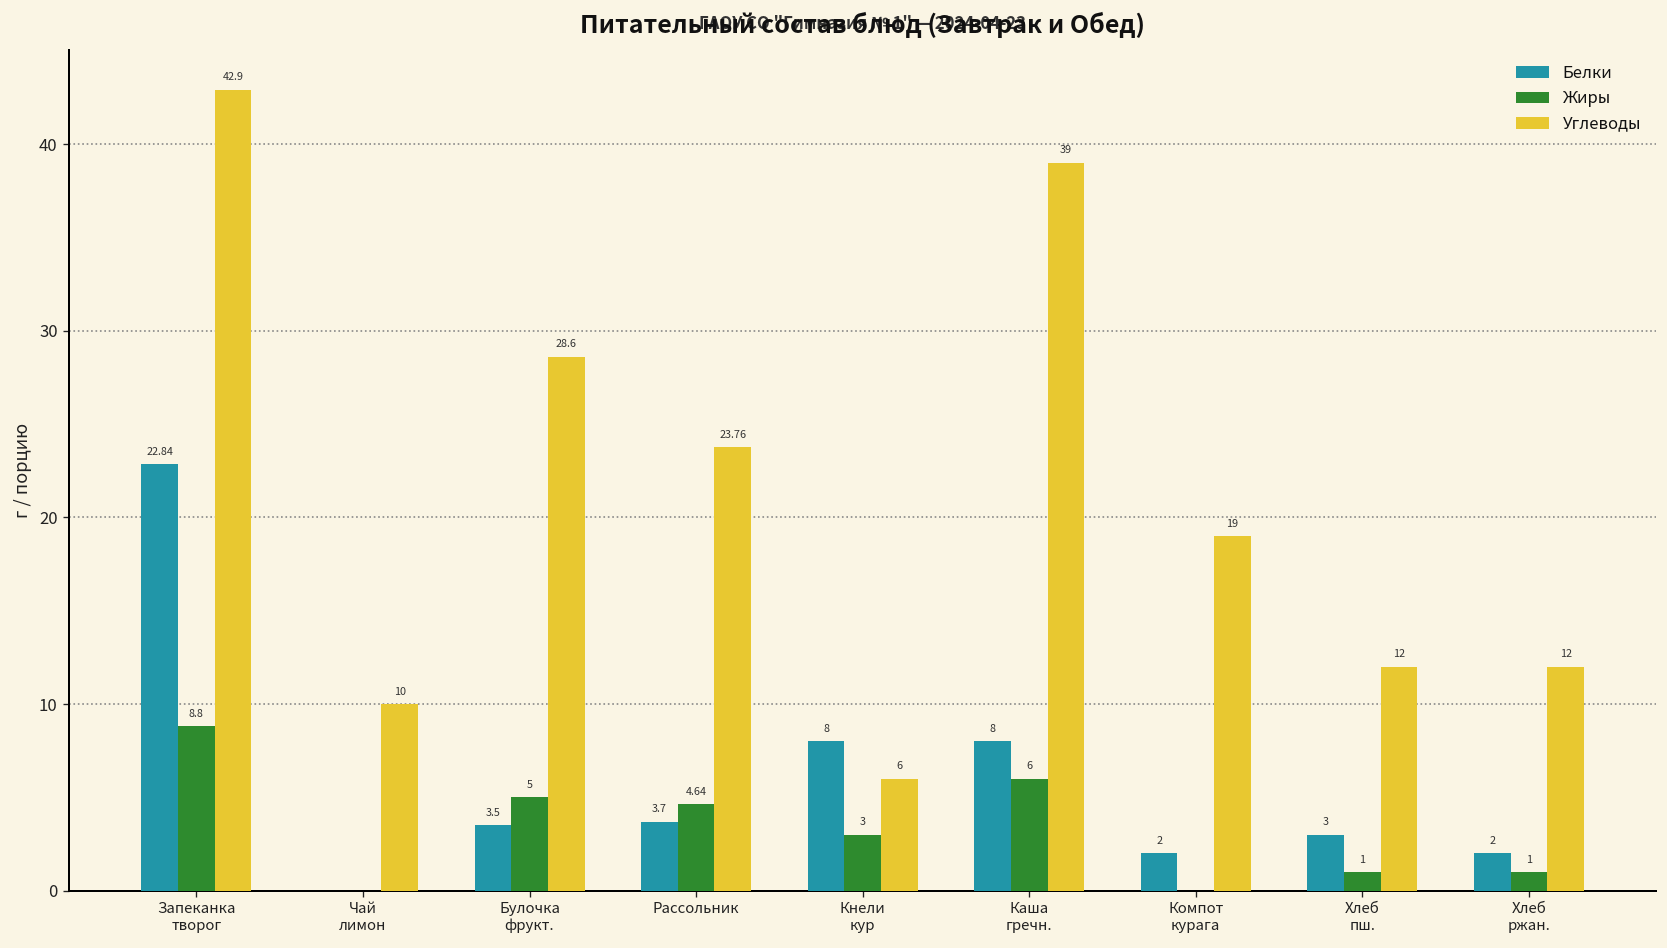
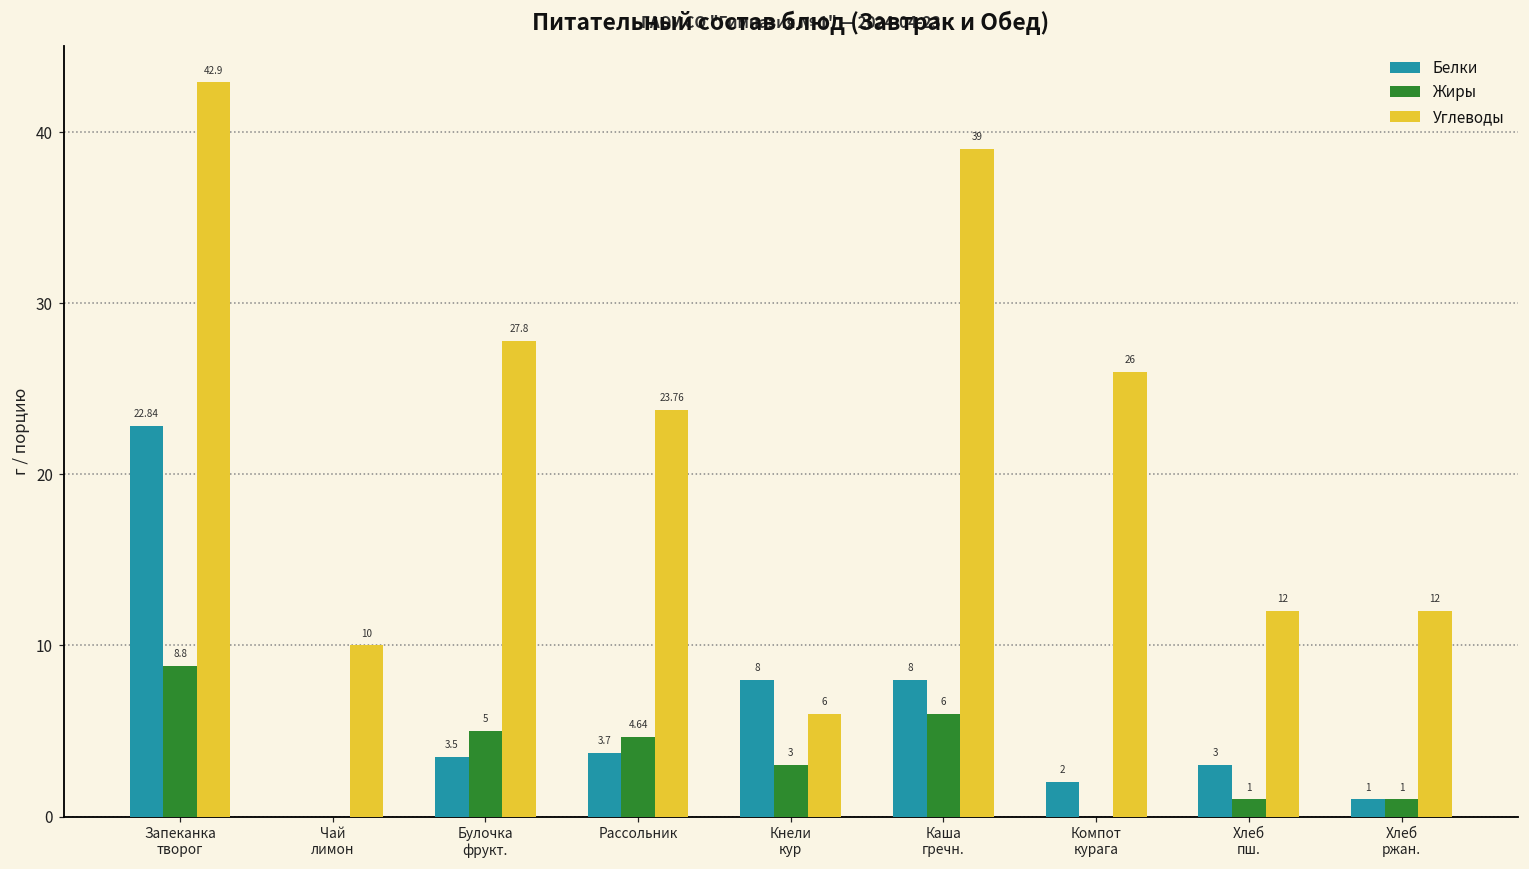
Углеводы, Булочка фрукт.: 28.6 -> 27.8
Углеводы, Компот курага: 19 -> 26
Белки, Хлеб ржан.: 2 -> 1
